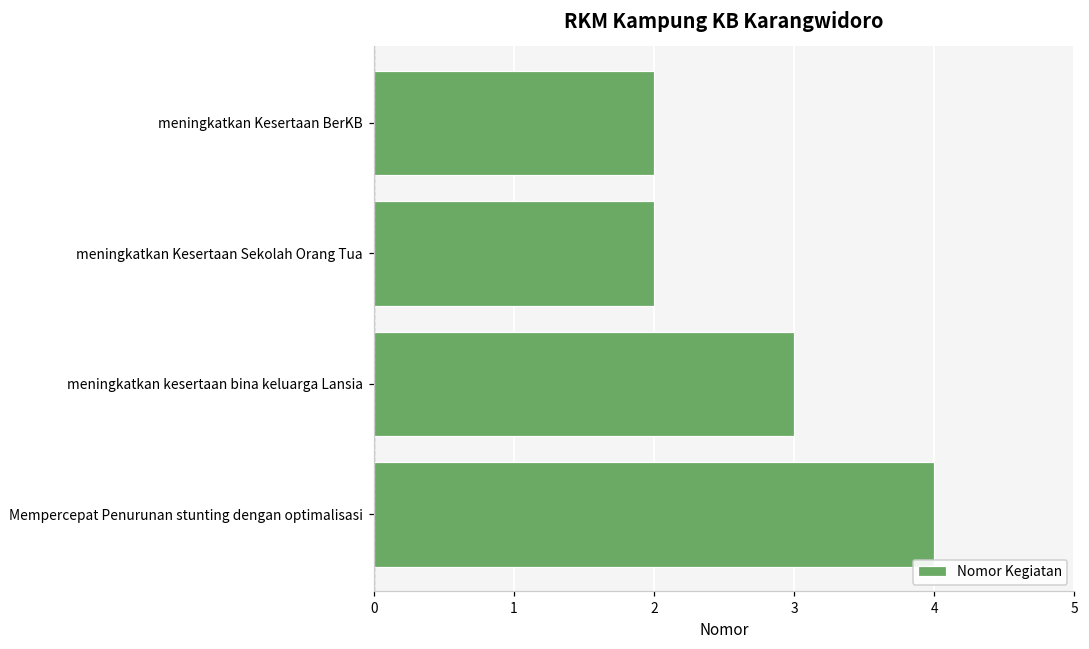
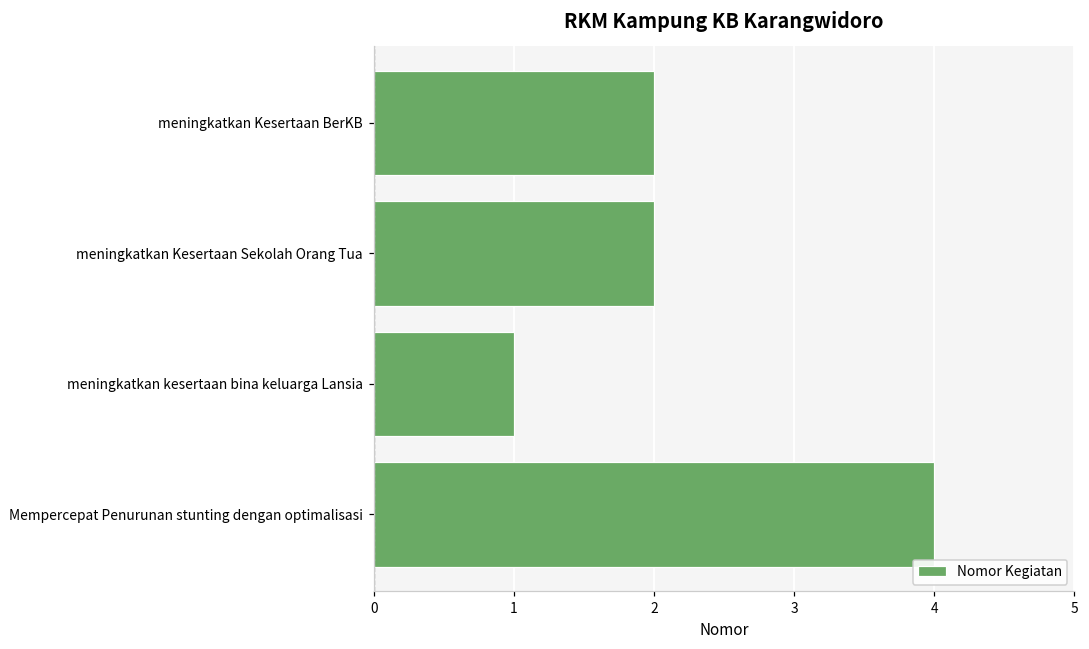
meningkatkan kesertaan bina keluarga Lansia: 3 -> 1
